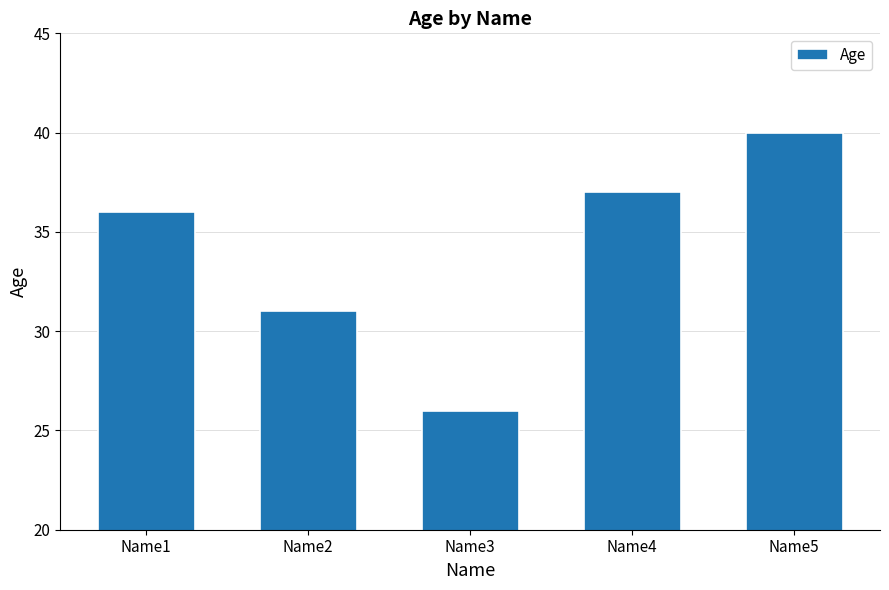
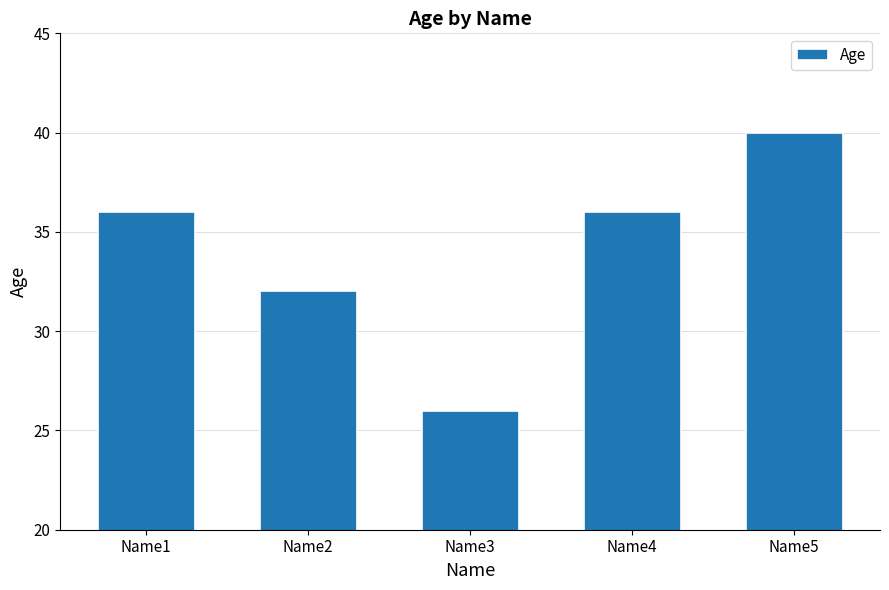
Name2: 31 -> 32
Name4: 37 -> 36
